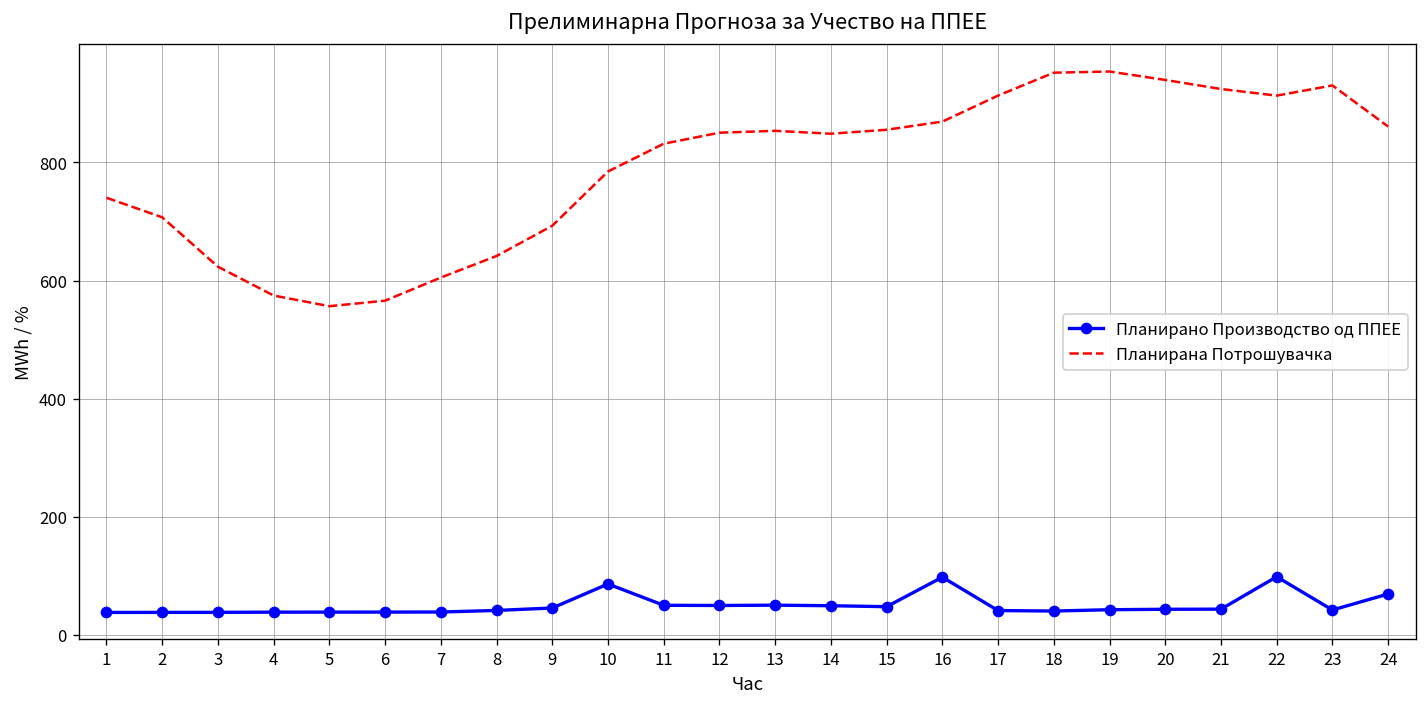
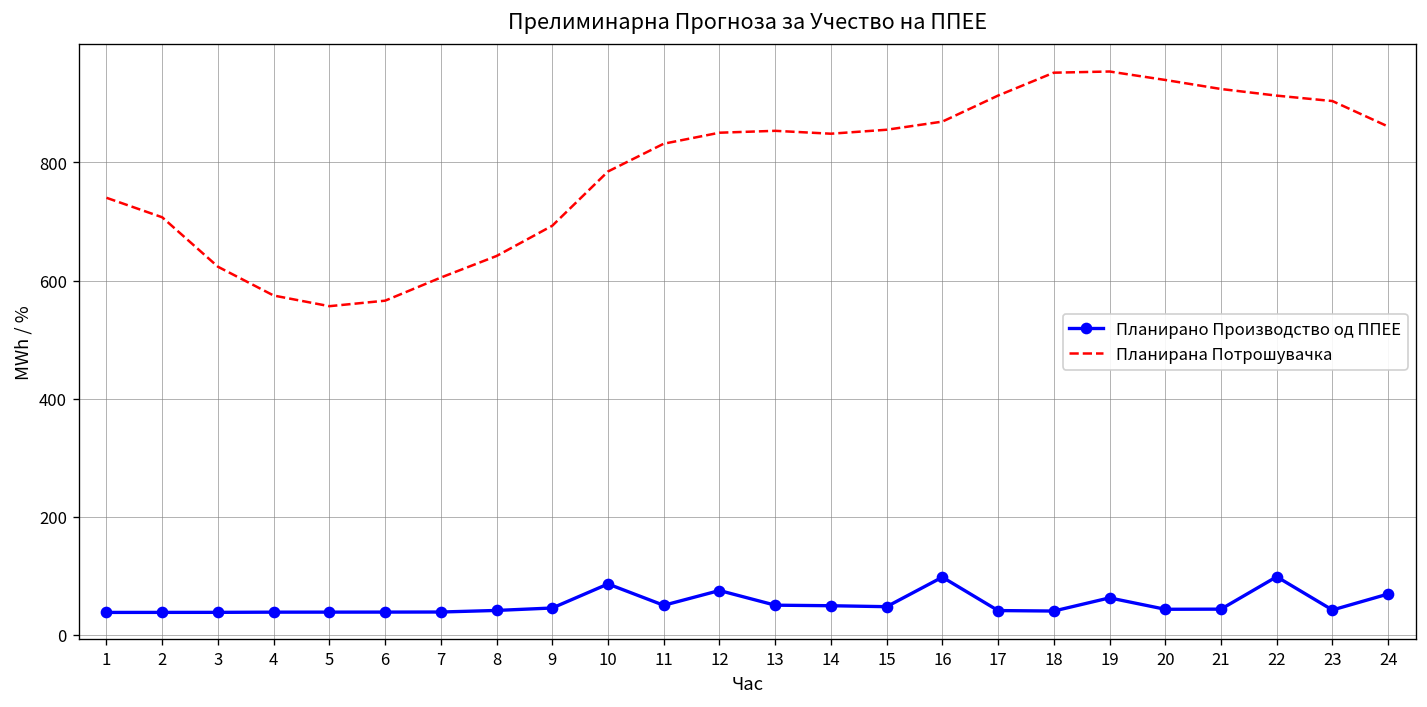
Планирано Производство од ППЕЕ, 12: 50 -> 70
Планирано Производство од ППЕЕ, 19: 40 -> 60
Планирана Потрошувачка, 23: 930 -> 900
